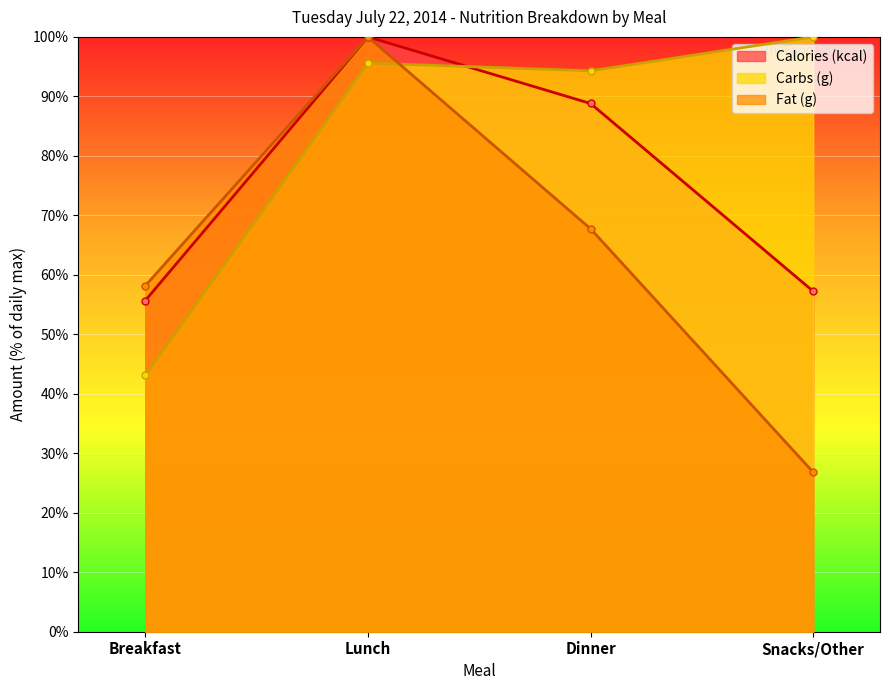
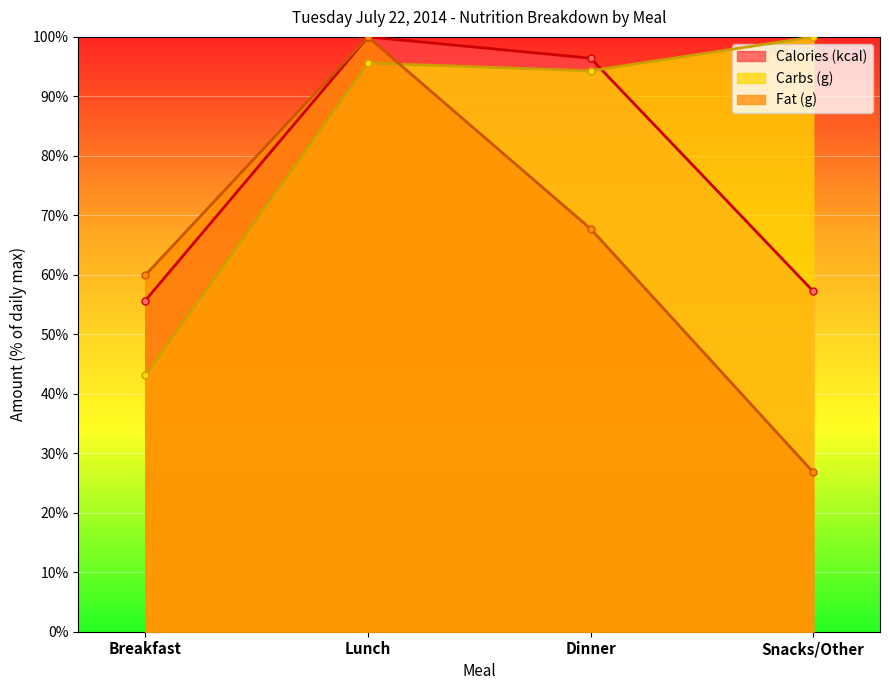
Fat (g), Breakfast: 58% -> 60%
Calories (kcal), Dinner: 89% -> 96%
